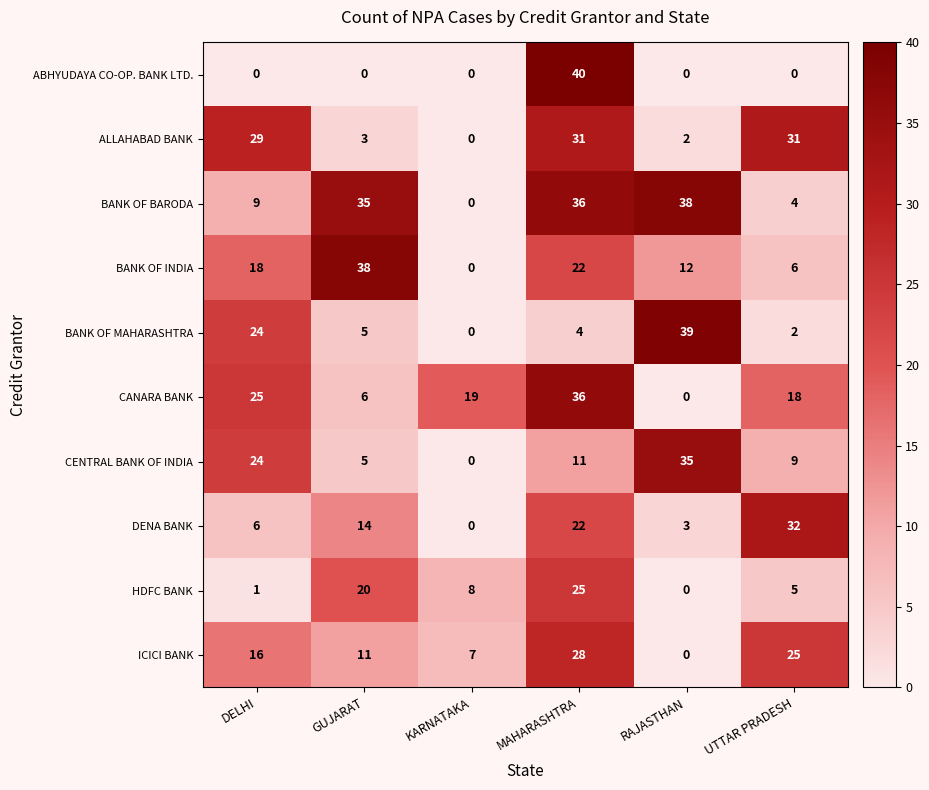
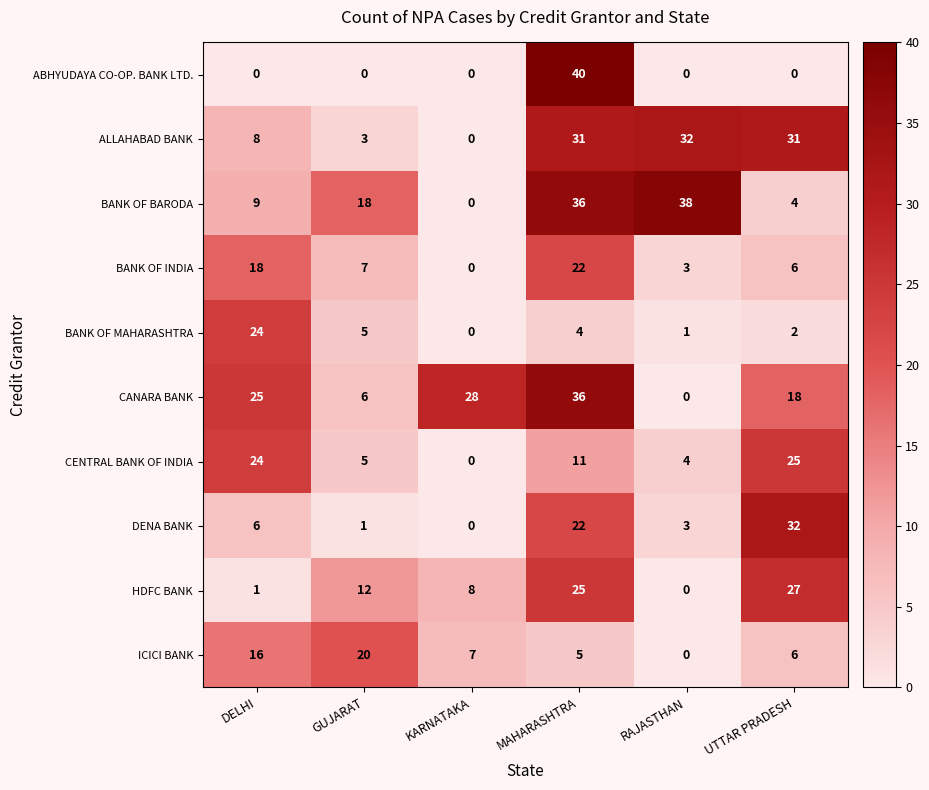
ALLAHABAD BANK, DELHI: 29 -> 8
ALLAHABAD BANK, RAJASTHAN: 2 -> 32
BANK OF BARODA, GUJARAT: 35 -> 18
BANK OF INDIA, GUJARAT: 38 -> 7
BANK OF INDIA, RAJASTHAN: 12 -> 3
BANK OF MAHARASHTRA, RAJASTHAN: 39 -> 1
CANARA BANK, KARNATAKA: 19 -> 28
CENTRAL BANK OF INDIA, RAJASTHAN: 35 -> 4
CENTRAL BANK OF INDIA, UTTAR PRADESH: 9 -> 25
DENA BANK, GUJARAT: 14 -> 1
HDFC BANK, GUJARAT: 20 -> 12
HDFC BANK, UTTAR PRADESH: 5 -> 27
ICICI BANK, GUJARAT: 11 -> 20
ICICI BANK, MAHARASHTRA: 28 -> 5
ICICI BANK, UTTAR PRADESH: 25 -> 6
